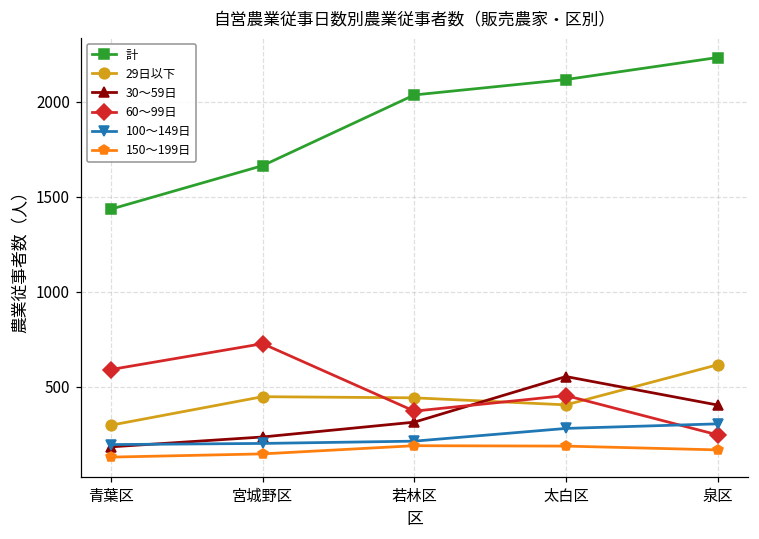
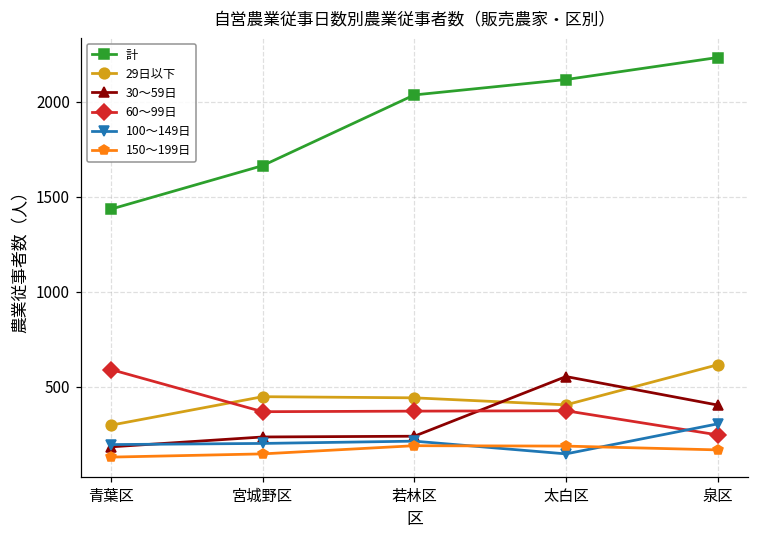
60〜99日, 宮城野区: 730 -> 370
30〜59日, 若林区: 320 -> 240
60〜99日, 太白区: 460 -> 380
100〜149日, 太白区: 280 -> 150
